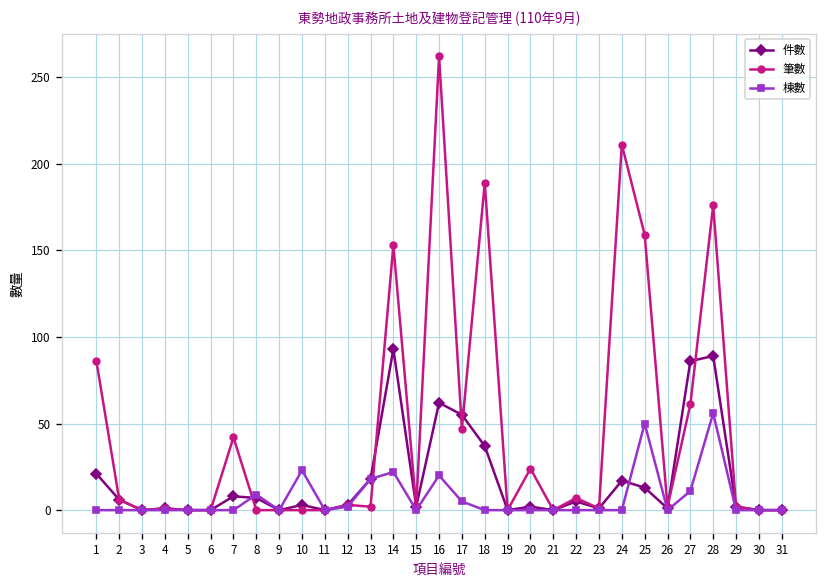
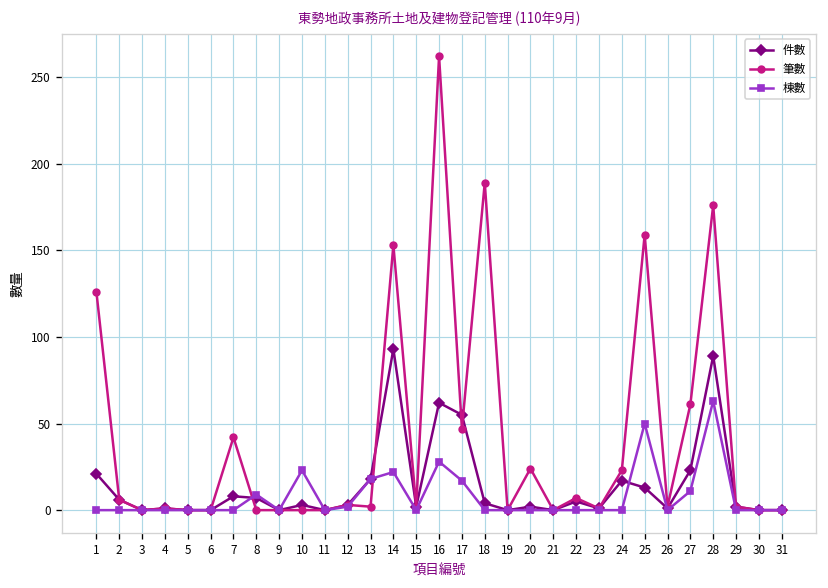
筆數, 1: 86 -> 126
棟數, 16: 20 -> 28
棟數, 17: 5 -> 17
件數, 18: 37 -> 4
筆數, 24: 211 -> 23
件數, 27: 86 -> 23
棟數, 28: 56 -> 63
